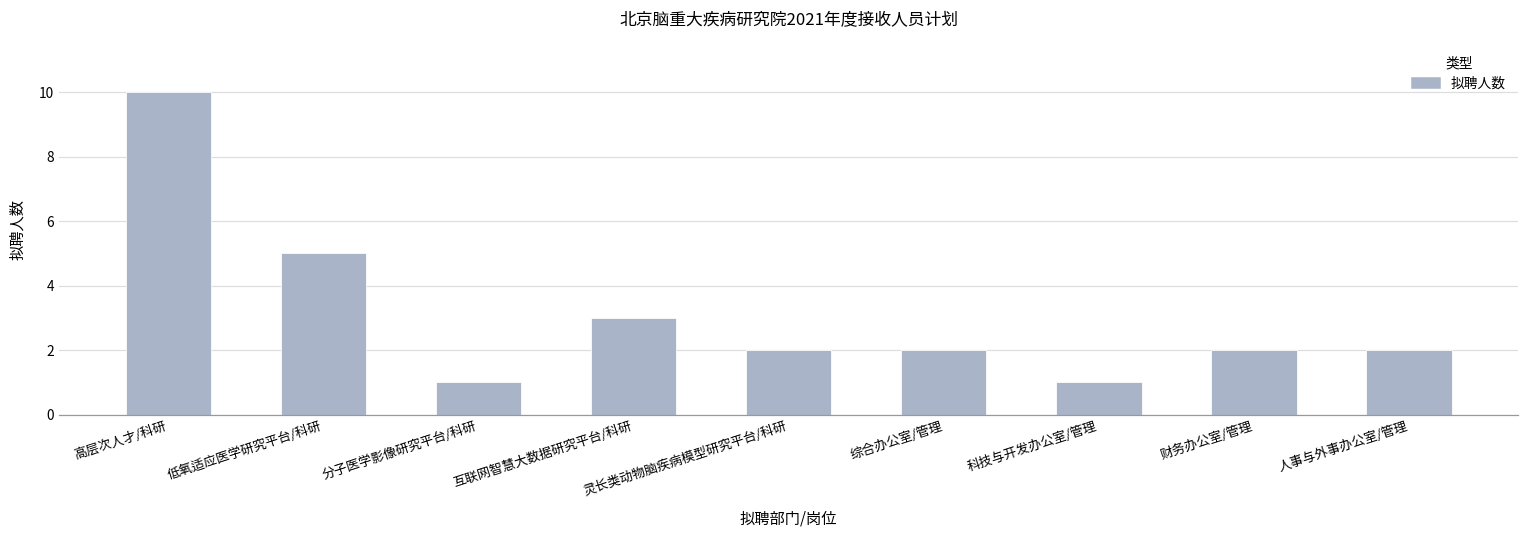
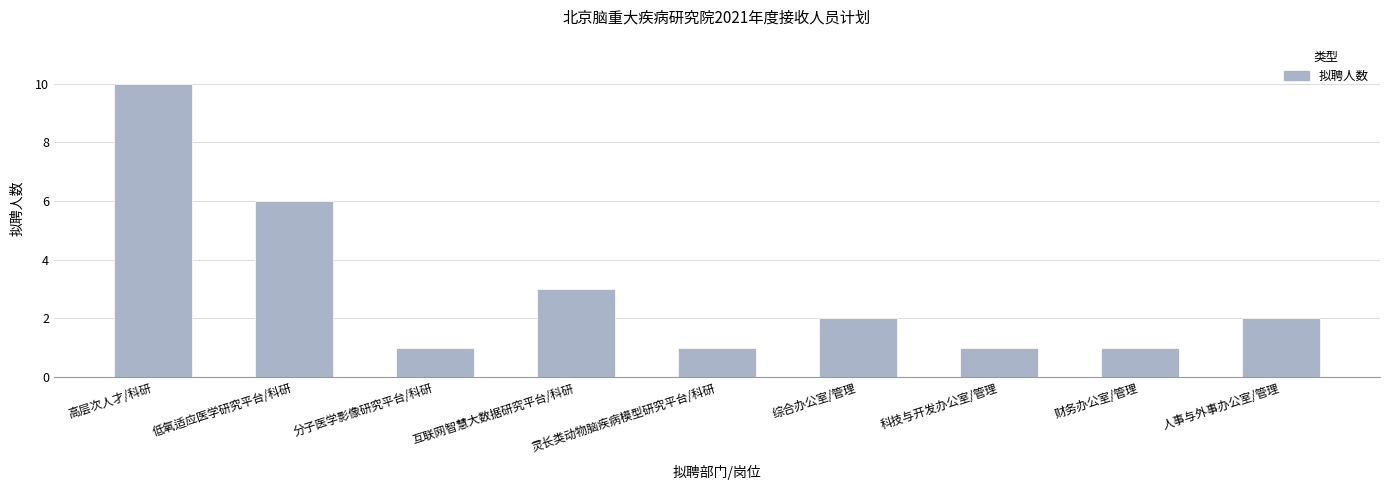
低氧适应医学研究平台/科研: 5 -> 6
灵长类动物脑疾病模型研究平台/科研: 2 -> 1
财务办公室/管理: 2 -> 1
